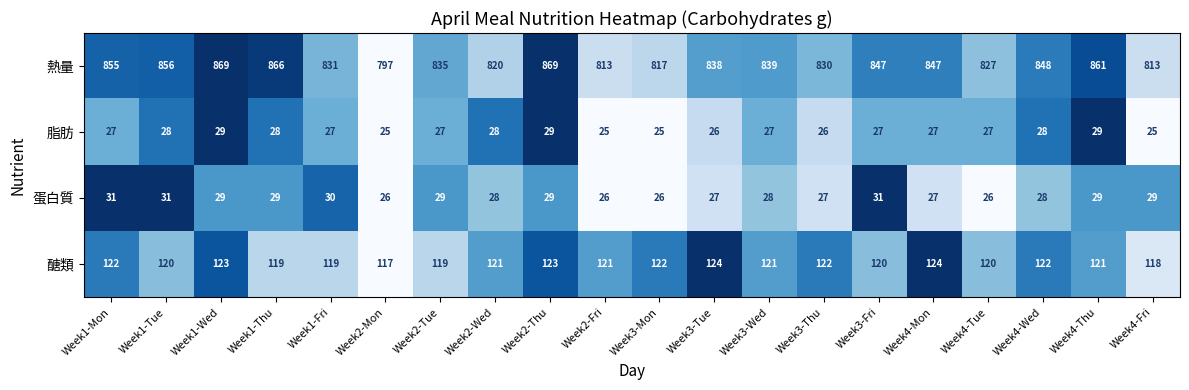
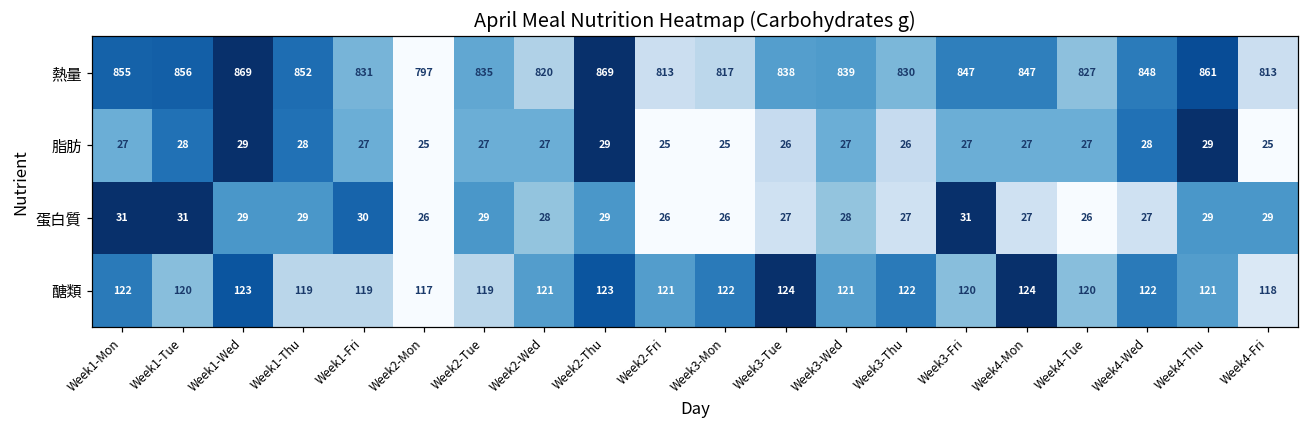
熱量, Week1-Thu: 866 -> 852
脂肪, Week2-Wed: 28 -> 27
蛋白質, Week4-Wed: 28 -> 27
